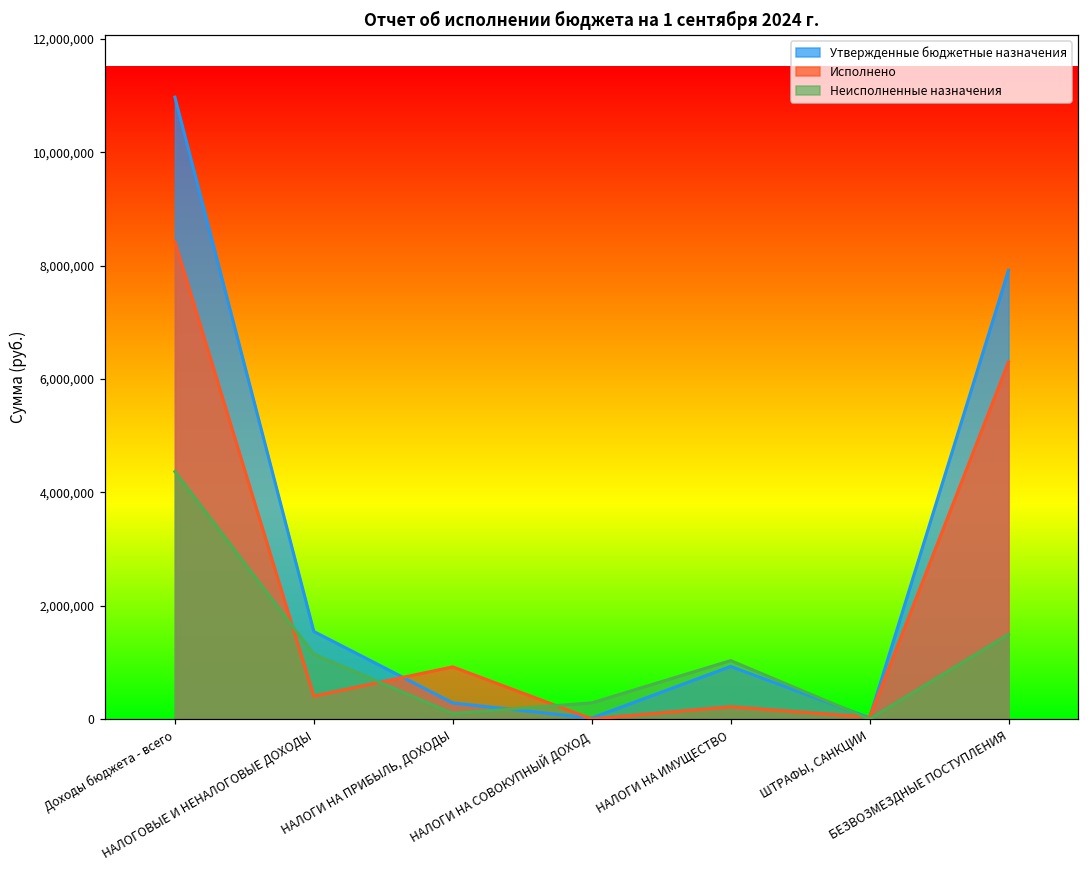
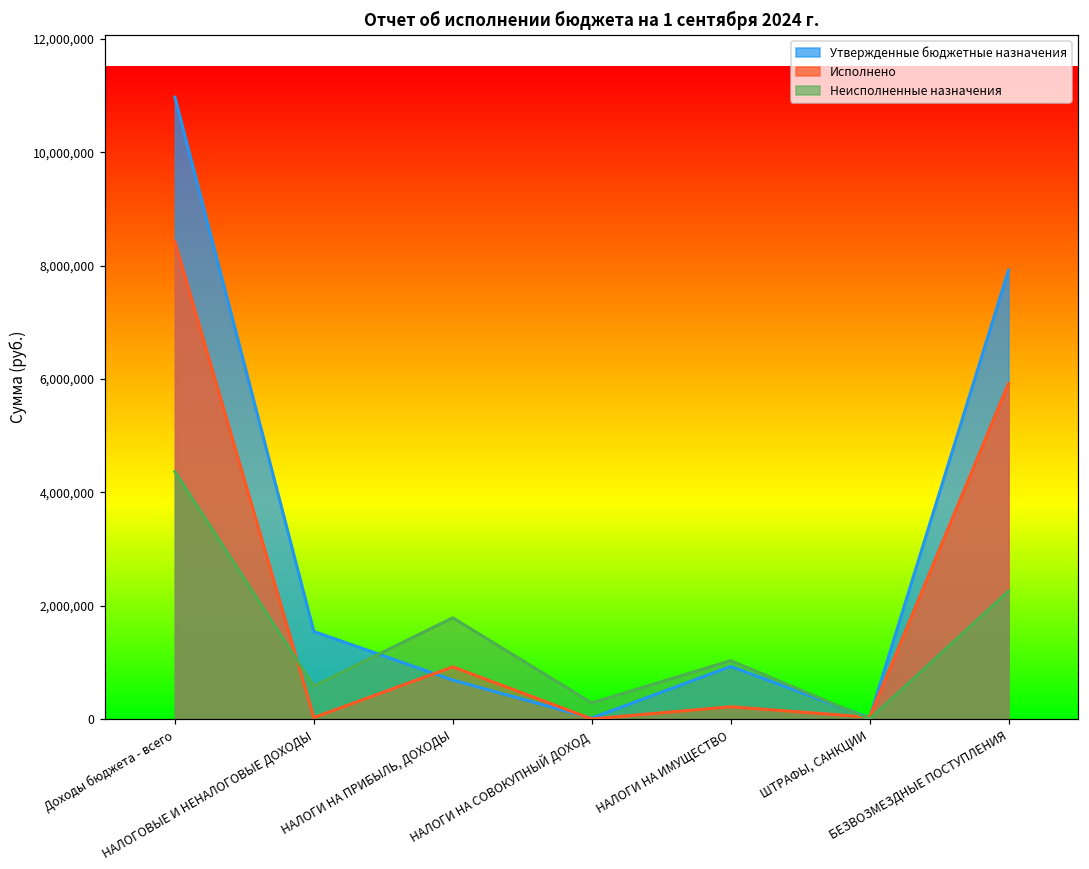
Исполнено, НАЛОГОВЫЕ И НЕНАЛОГОВЫЕ ДОХОДЫ: 400,000 -> 0
Неисполненные назначения, НАЛОГОВЫЕ И НЕНАЛОГОВЫЕ ДОХОДЫ: 1,100,000 -> 600,000
Утвержденные бюджетные назначения, НАЛОГИ НА ПРИБЫЛЬ, ДОХОДЫ: 300,000 -> 700,000
Неисполненные назначения, НАЛОГИ НА ПРИБЫЛЬ, ДОХОДЫ: 100,000 -> 1,800,000
Исполнено, БЕЗВОЗМЕЗДНЫЕ ПОСТУПЛЕНИЯ: 6,300,000 -> 5,900,000
Неисполненные назначения, БЕЗВОЗМЕЗДНЫЕ ПОСТУПЛЕНИЯ: 1,500,000 -> 2,300,000
